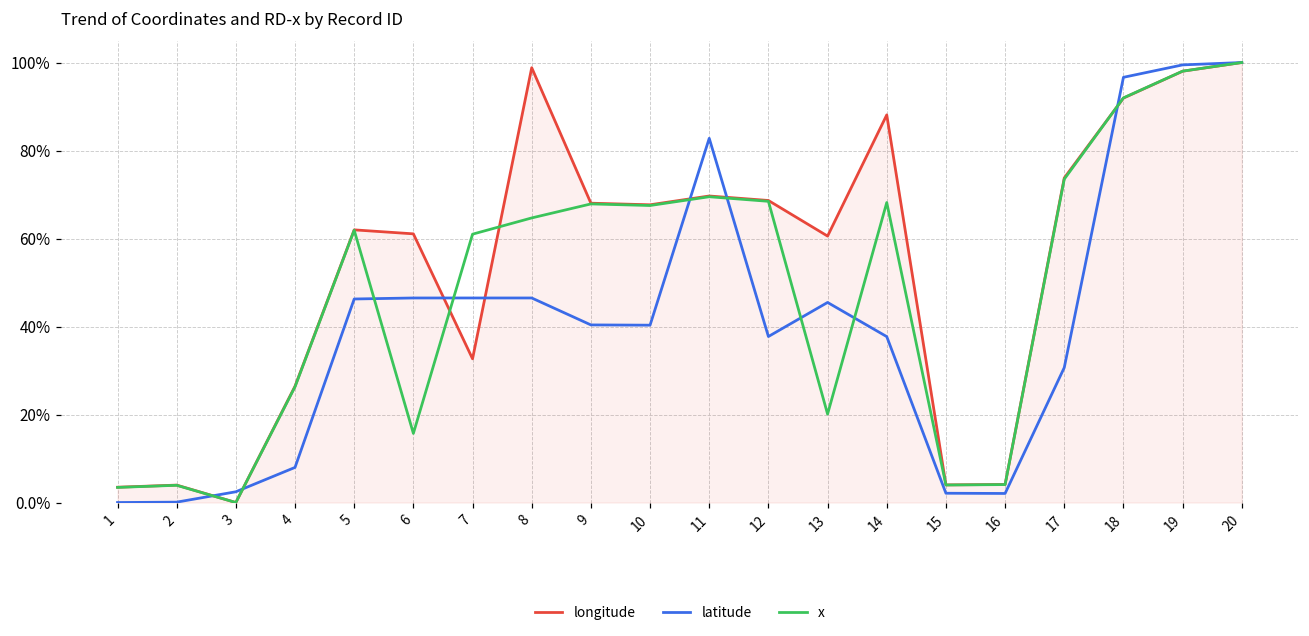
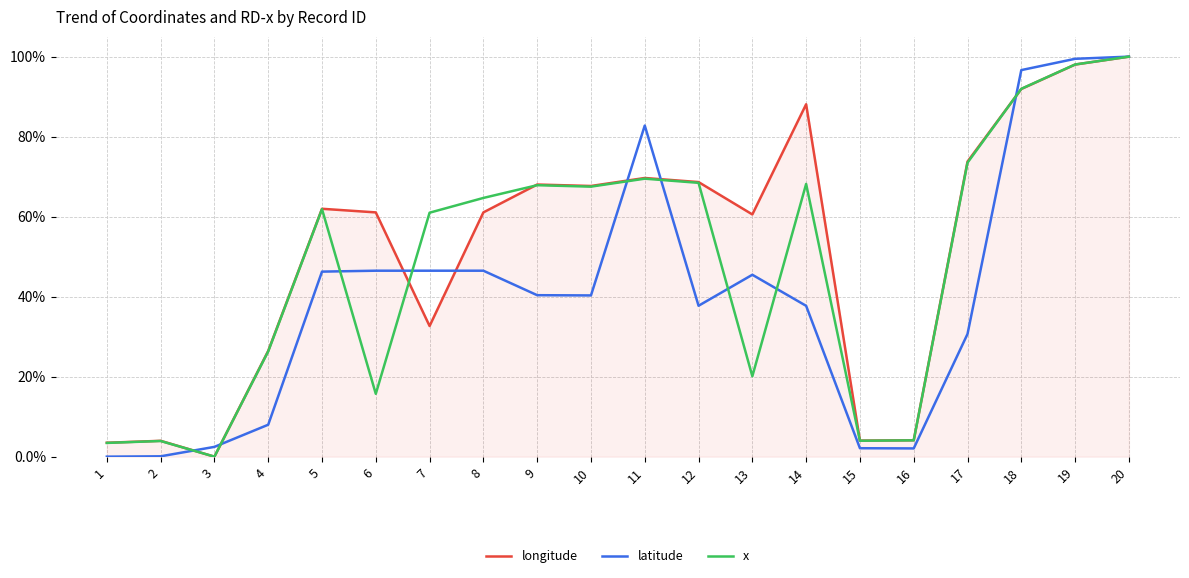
longitude, 8: 99% -> 61%
